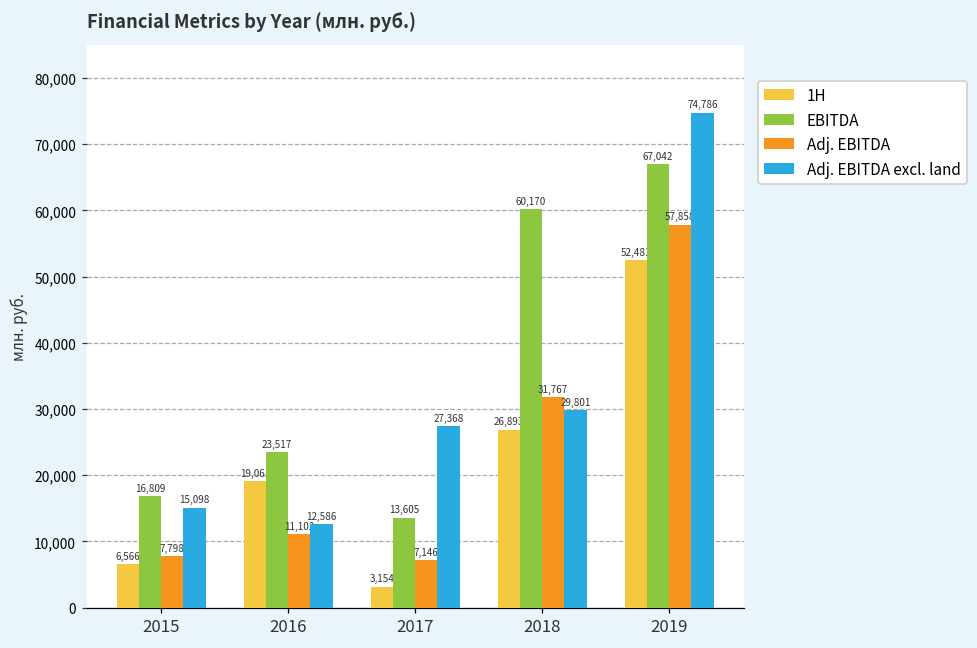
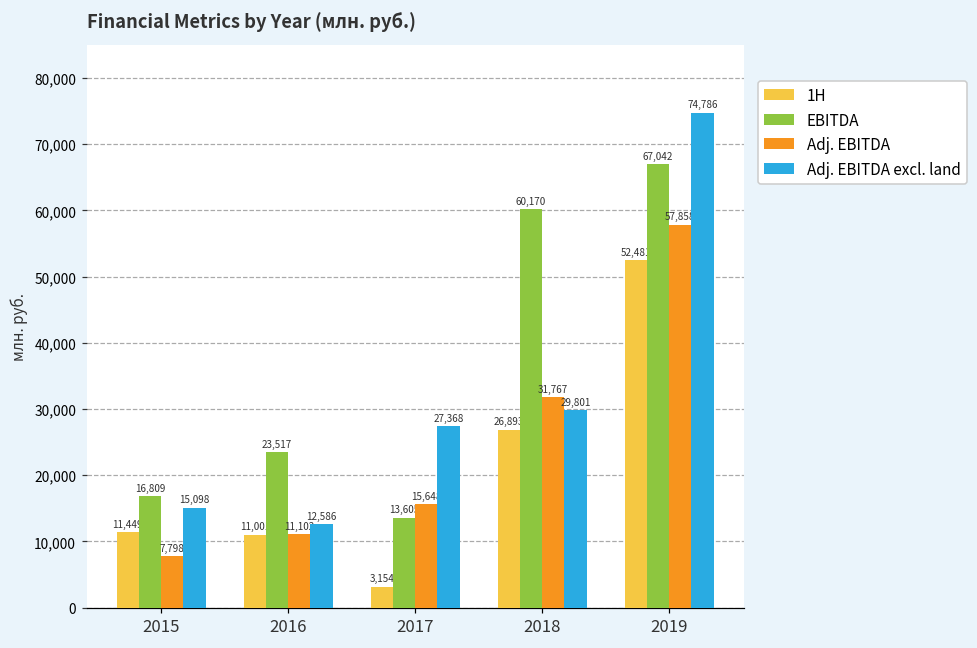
1H, 2015: 6,566 -> 11,449
1H, 2016: 19,061 -> 11,001
Adj. EBITDA, 2017: 7,146 -> 15,648
